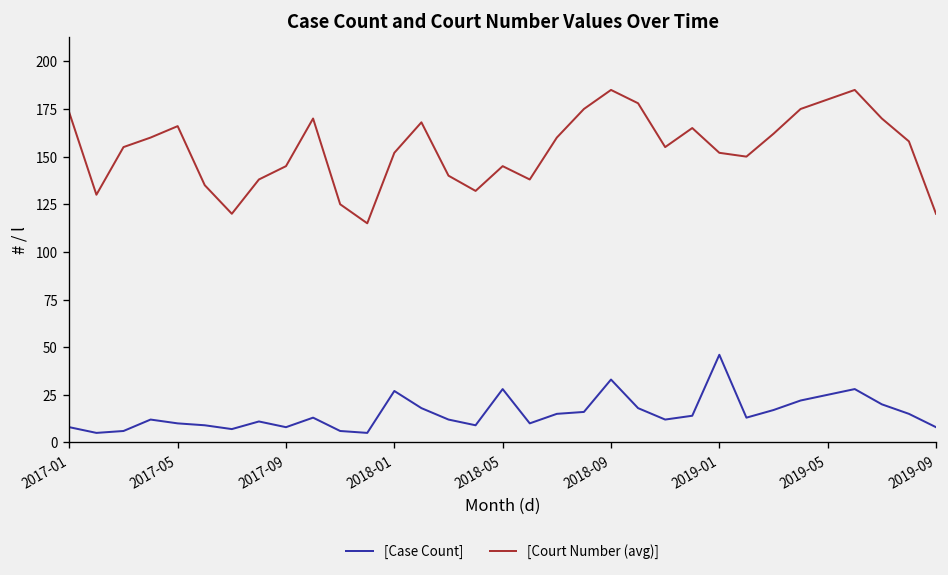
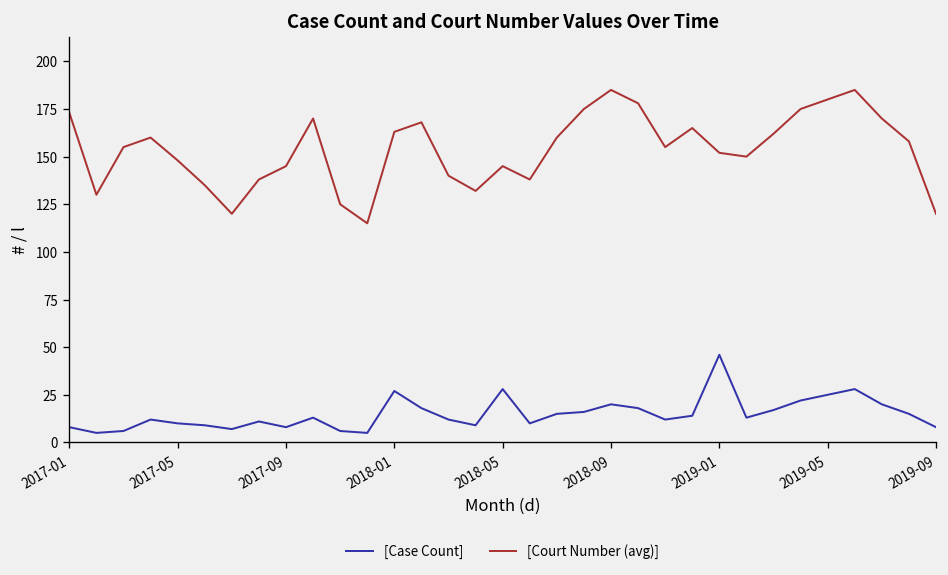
[Court Number (avg)], 2017-05: 166 -> 148
[Court Number (avg)], 2018-01: 152 -> 163
[Case Count], 2018-09: 33 -> 20
